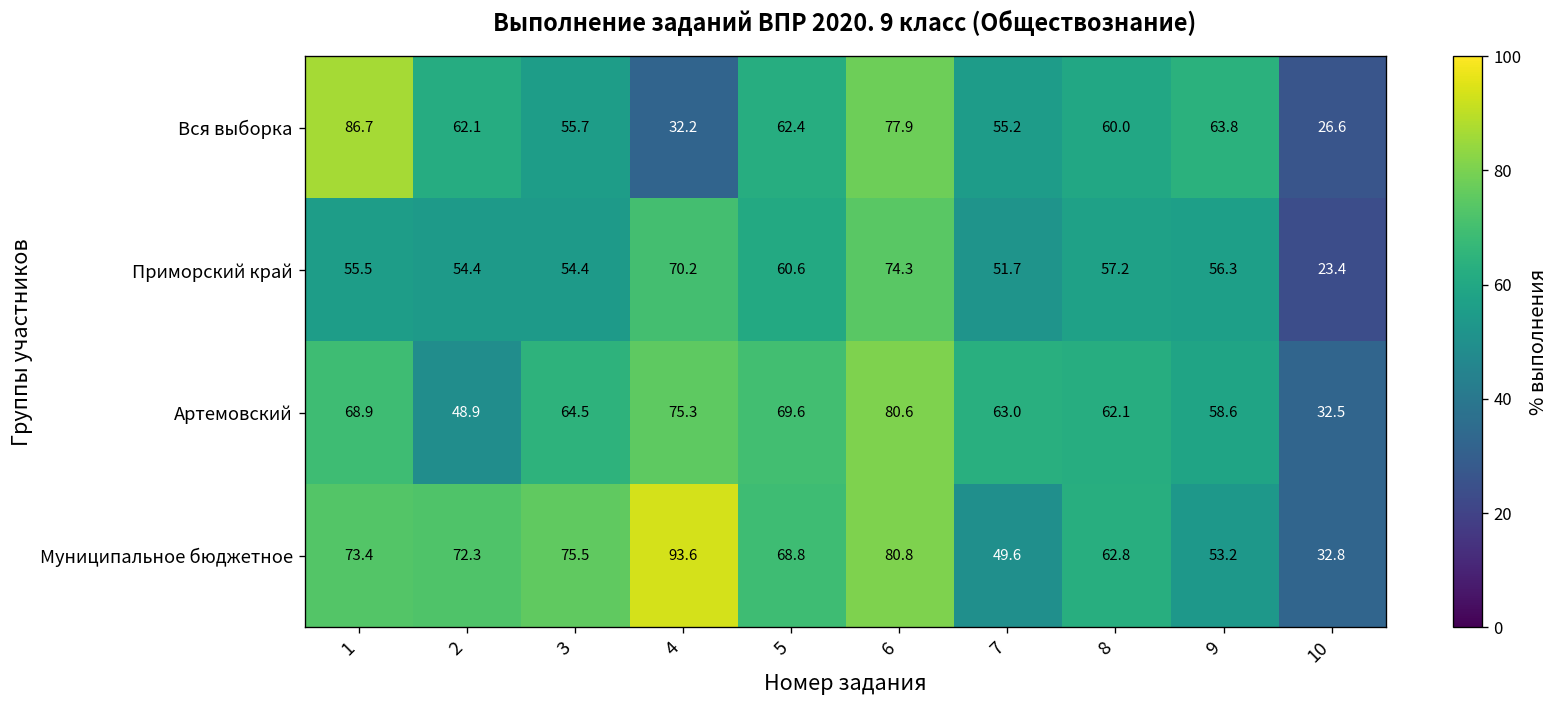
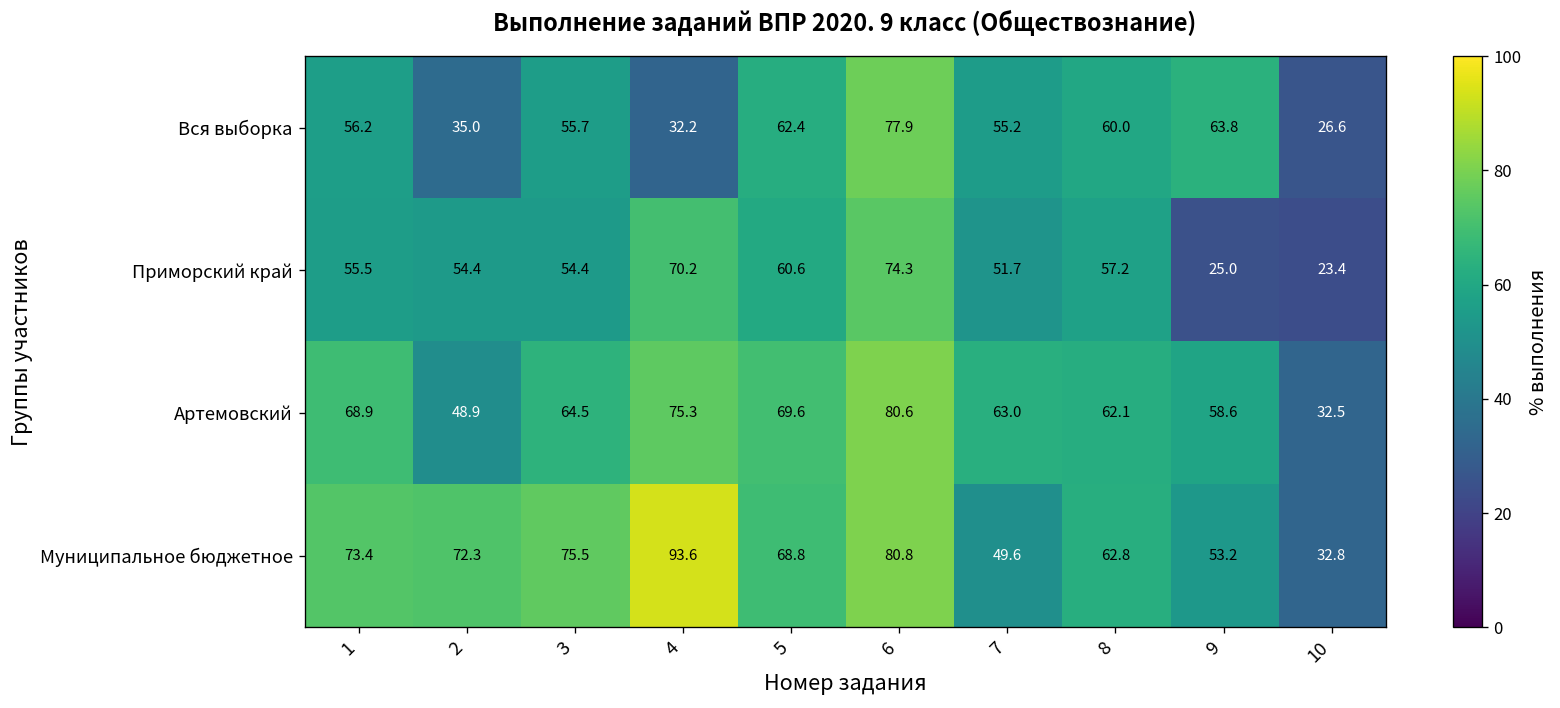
Вся выборка, 1: 86.7 -> 56.2
Вся выборка, 2: 62.1 -> 35.0
Приморский край, 9: 56.3 -> 25.0
